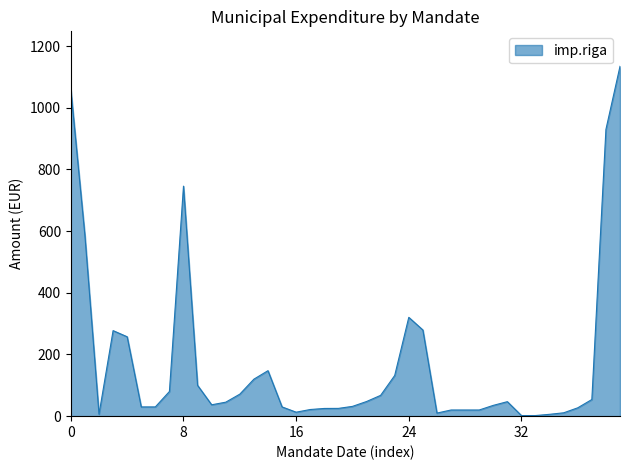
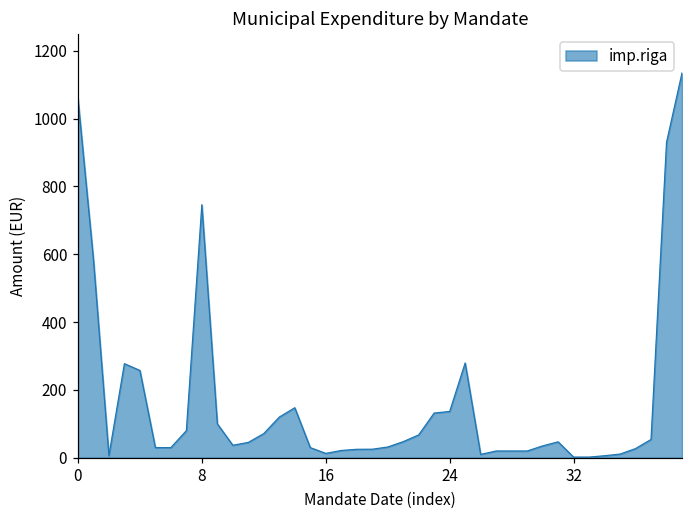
24: 320 -> 140
